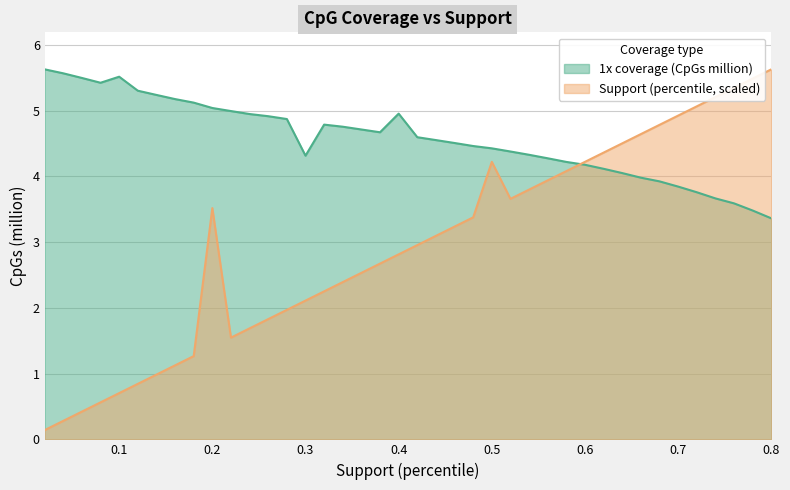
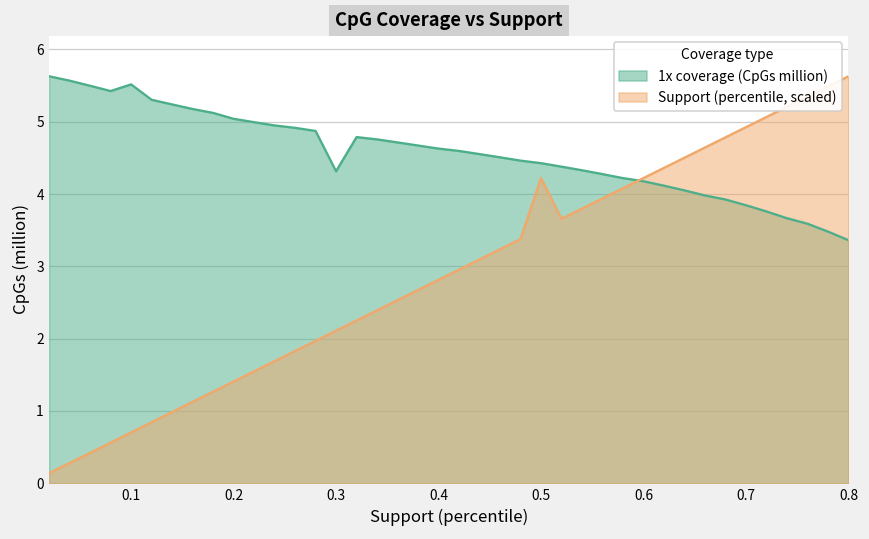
Support (percentile, scaled), 0.2: 3.5 -> 1.4
1x coverage (CpGs million), 0.4: 5.0 -> 4.6
